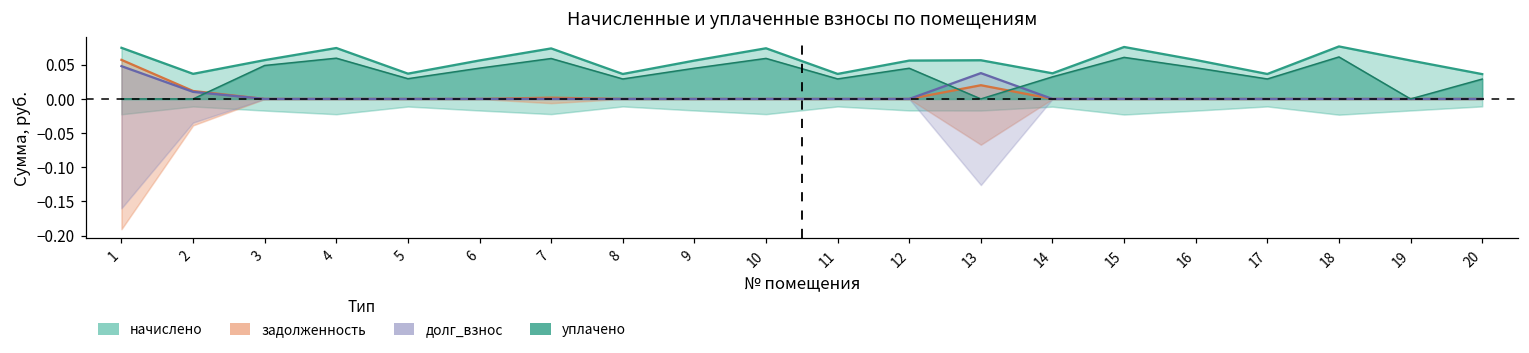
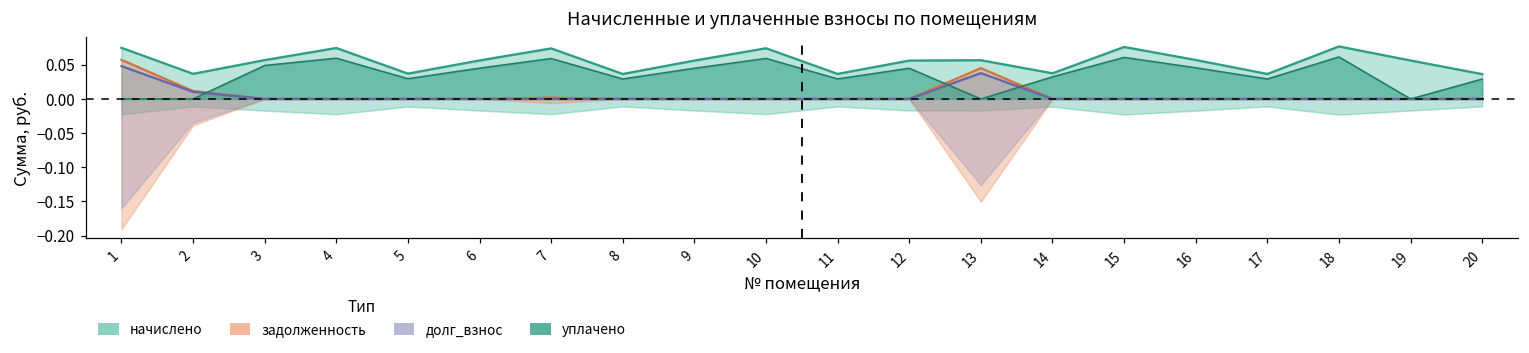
задолженность, 13: 0.02 -> 0.05
